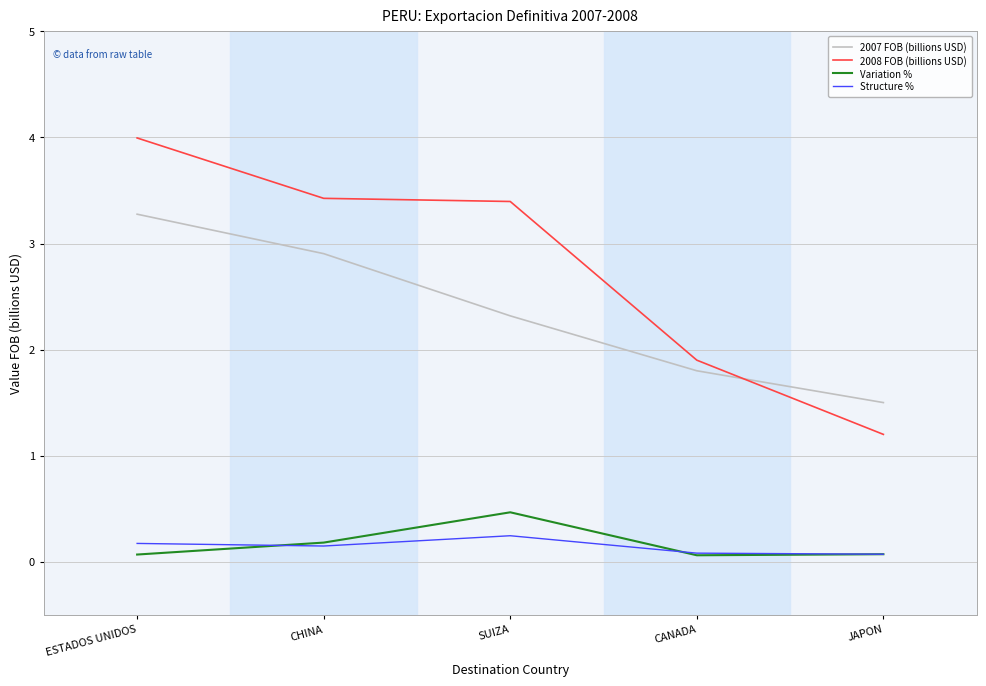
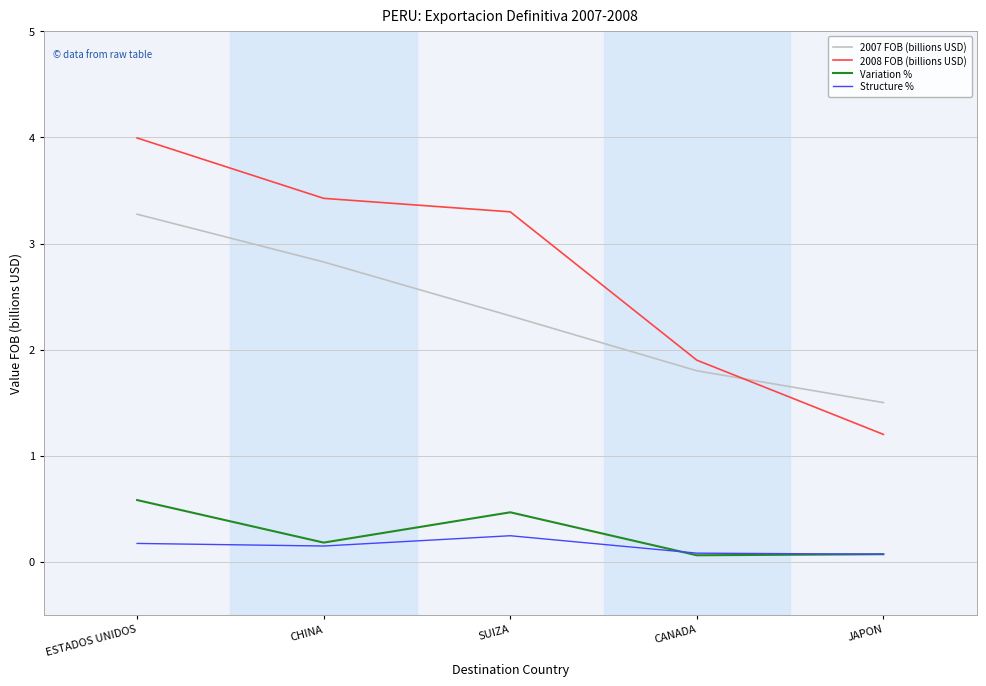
Variation %, ESTADOS UNIDOS: 0.07 -> 0.58
2007 FOB (billions USD), CHINA: 2.90 -> 2.83
2008 FOB (billions USD), SUIZA: 3.40 -> 3.30
